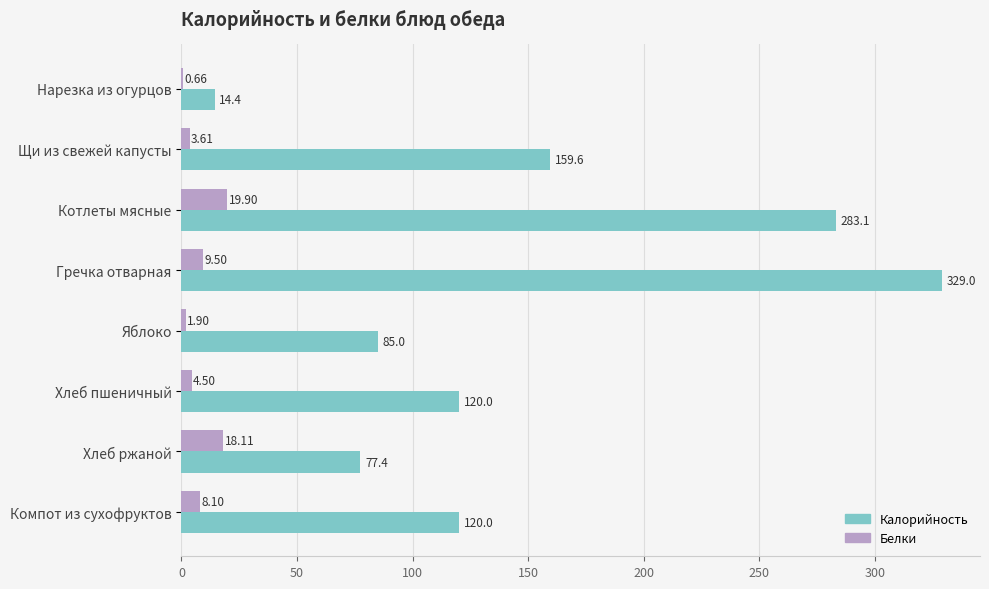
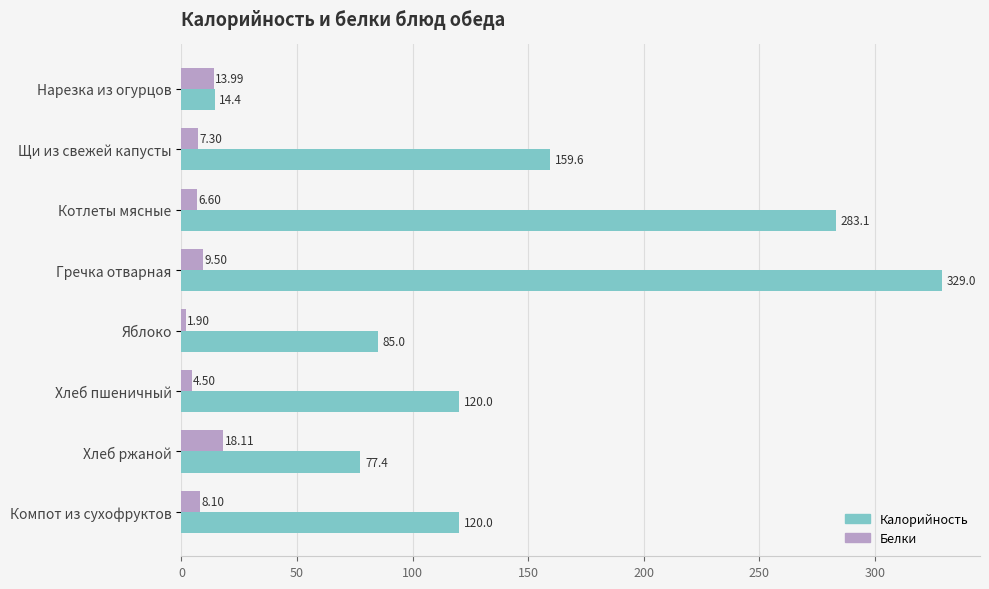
Белки, Нарезка из огурцов: 0.66 -> 13.99
Белки, Щи из свежей капусты: 3.61 -> 7.30
Белки, Котлеты мясные: 19.90 -> 6.60
